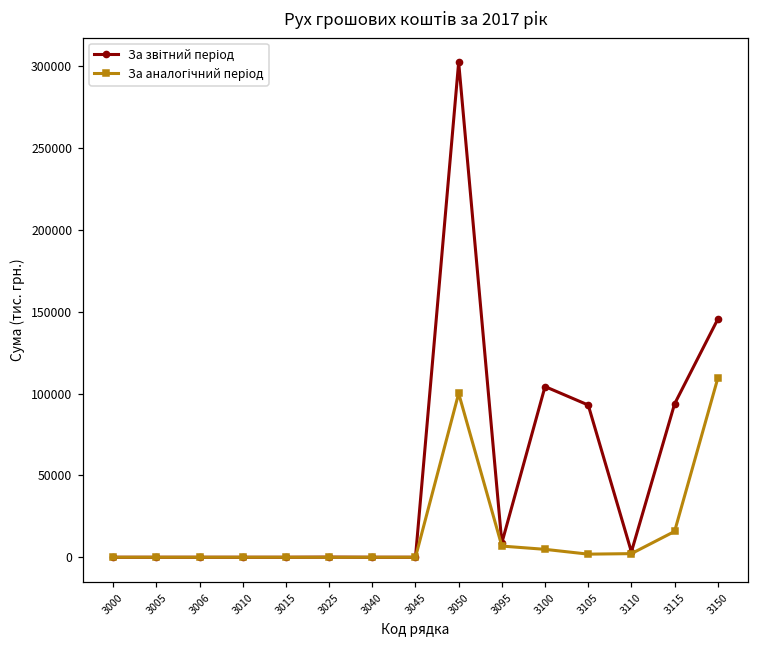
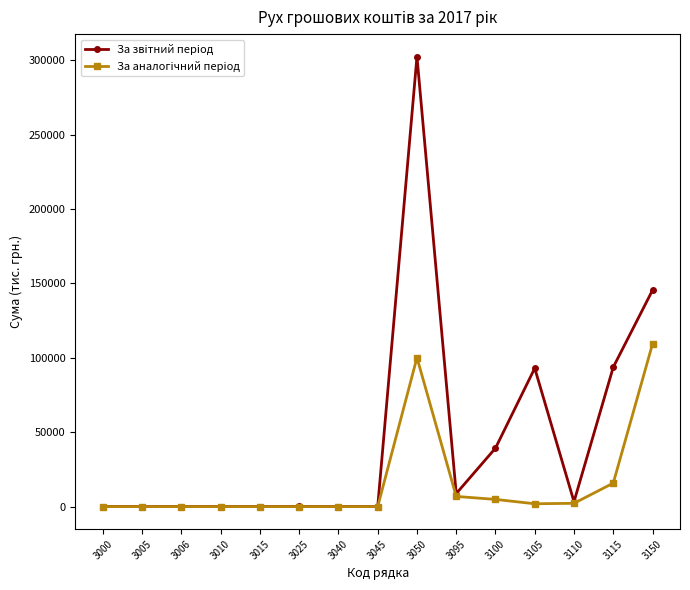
За звітний період, 3100: 104000 -> 39000
